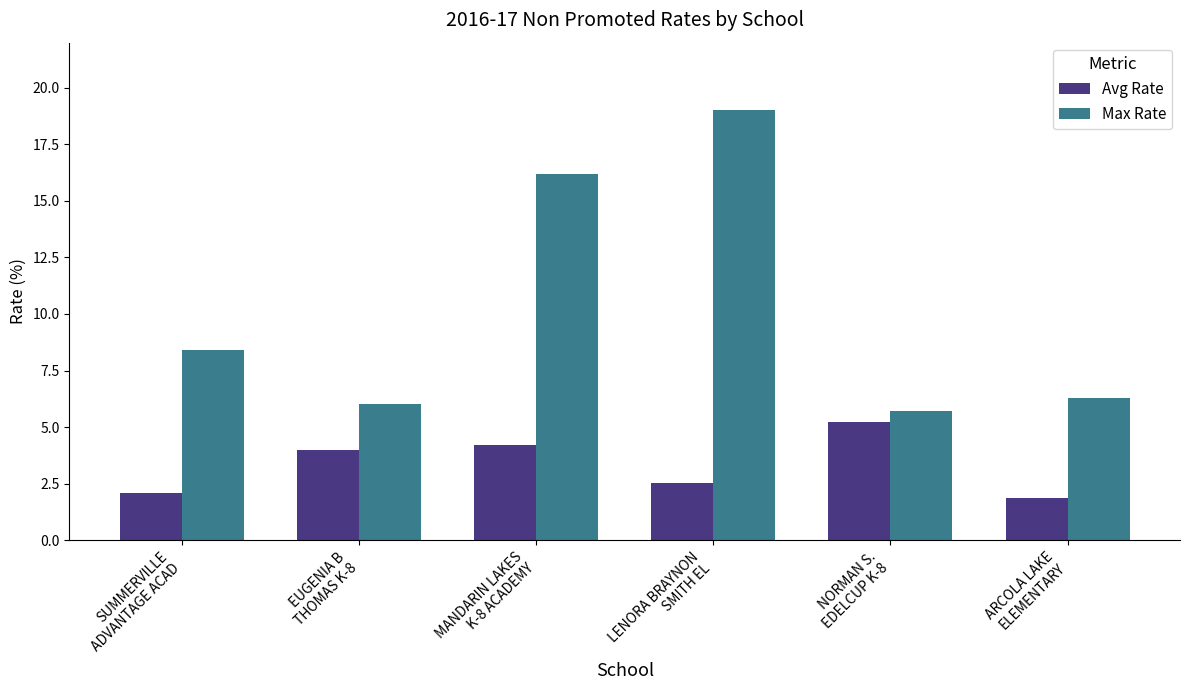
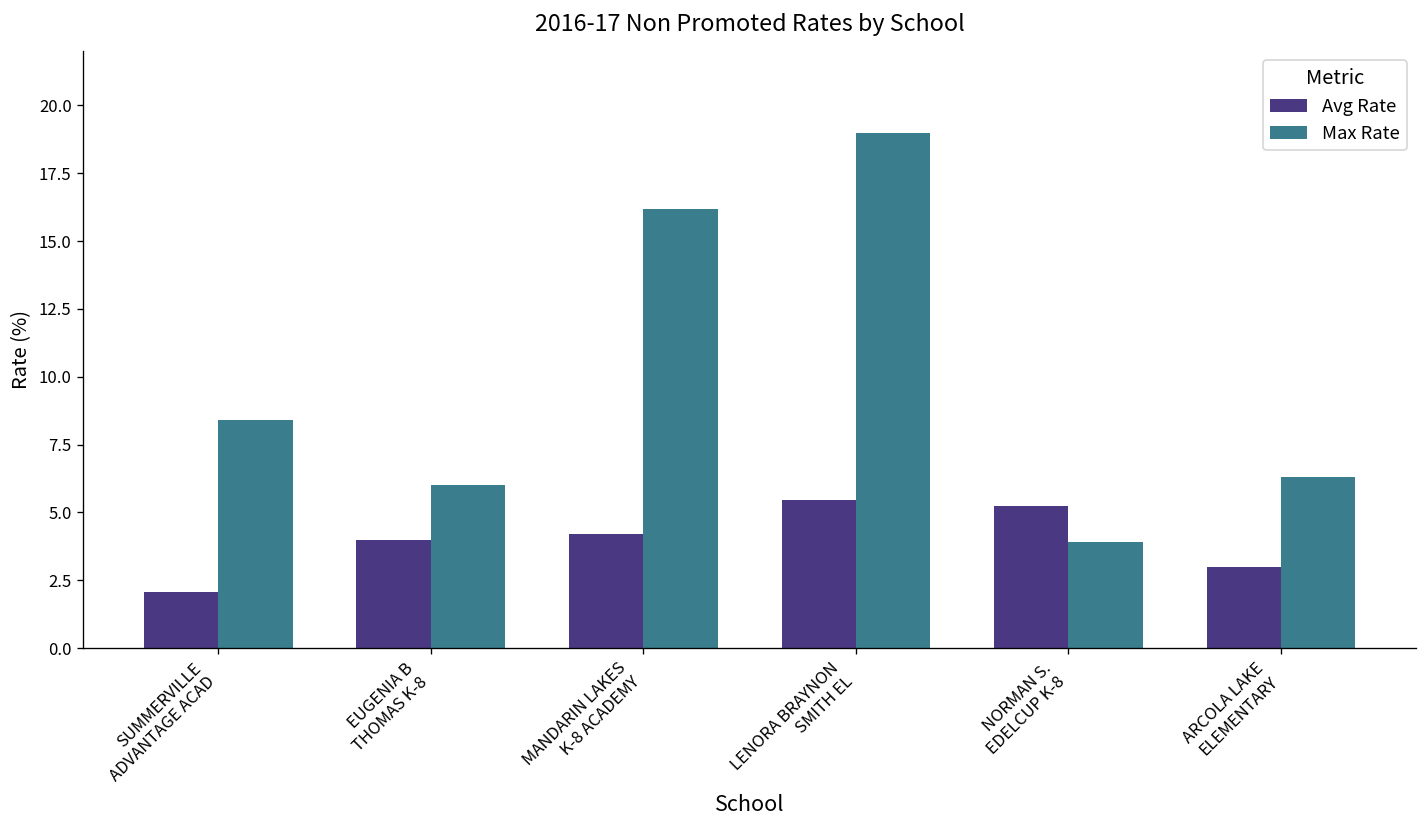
Avg Rate, LENORA BRAYNON SMITH EL: 2.5 -> 5.5
Max Rate, NORMAN S. EDELCUP K-8: 5.7 -> 3.9
Avg Rate, ARCOLA LAKE ELEMENTARY: 1.9 -> 3.0
